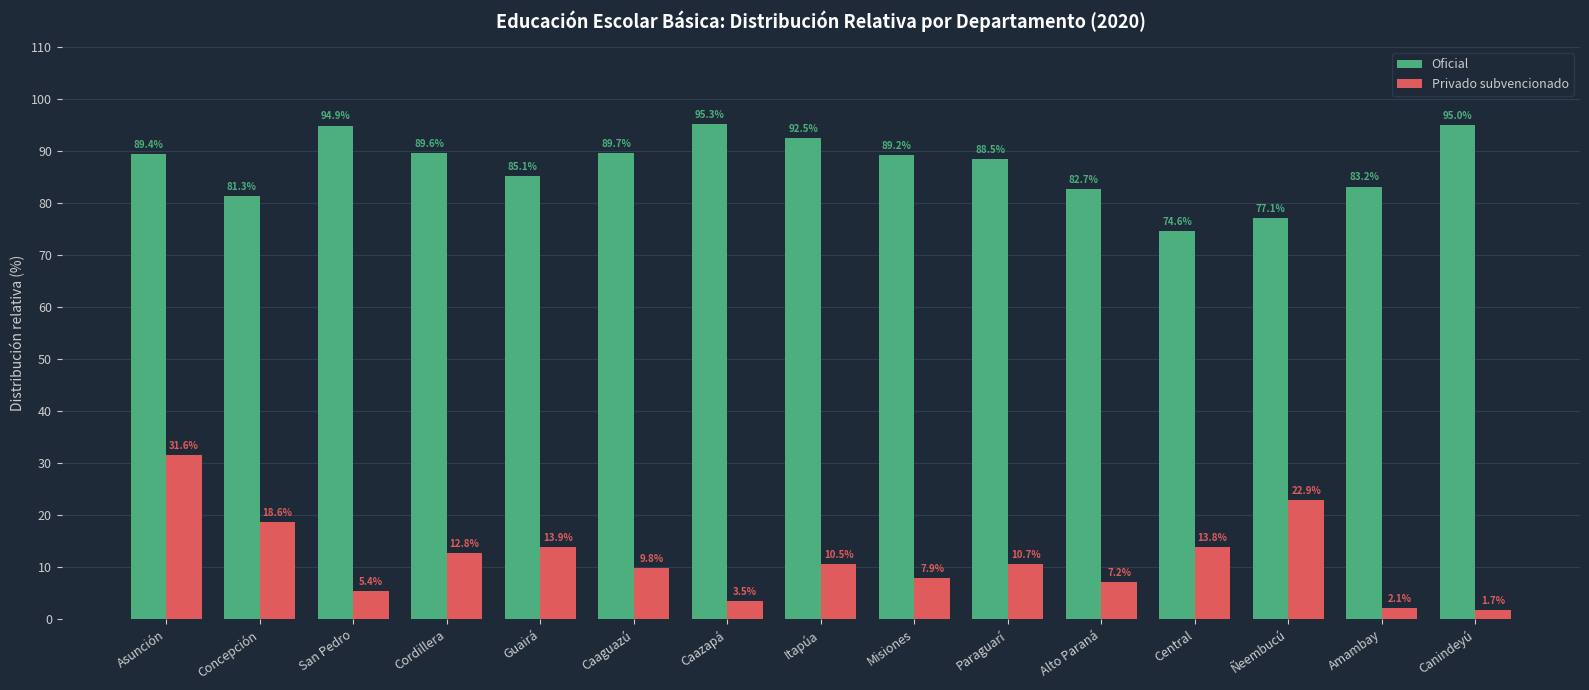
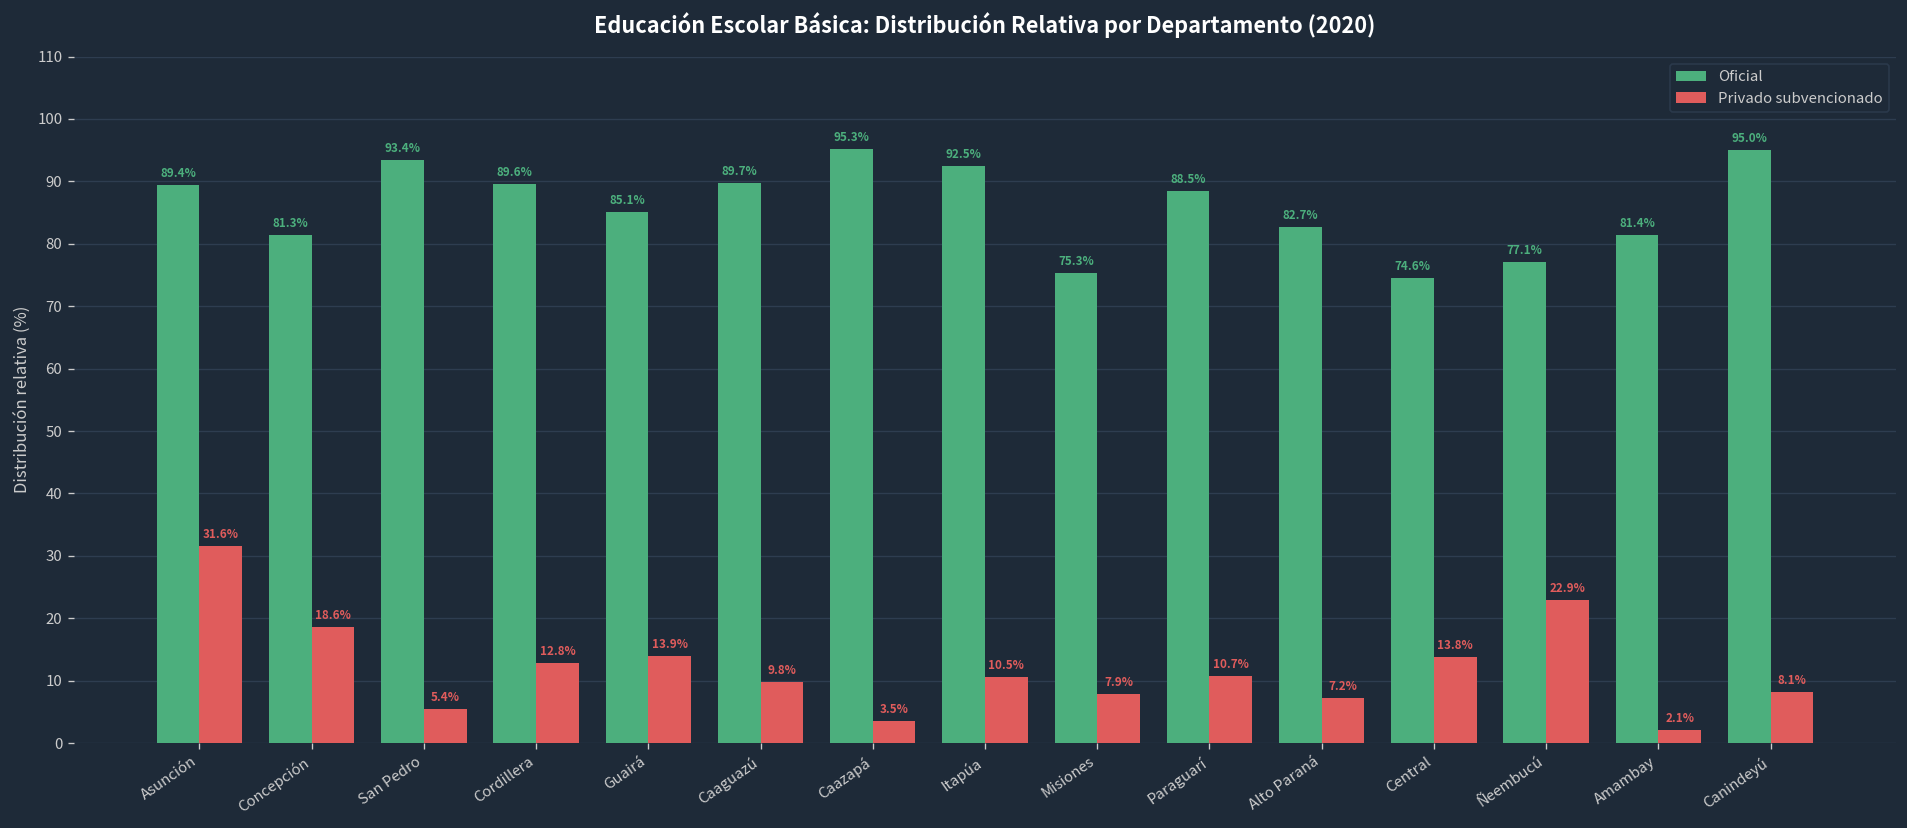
Oficial, San Pedro: 94.9% -> 93.4%
Oficial, Misiones: 89.2% -> 75.3%
Oficial, Amambay: 83.2% -> 81.4%
Privado subvencionado, Canindeyú: 1.7% -> 8.1%
